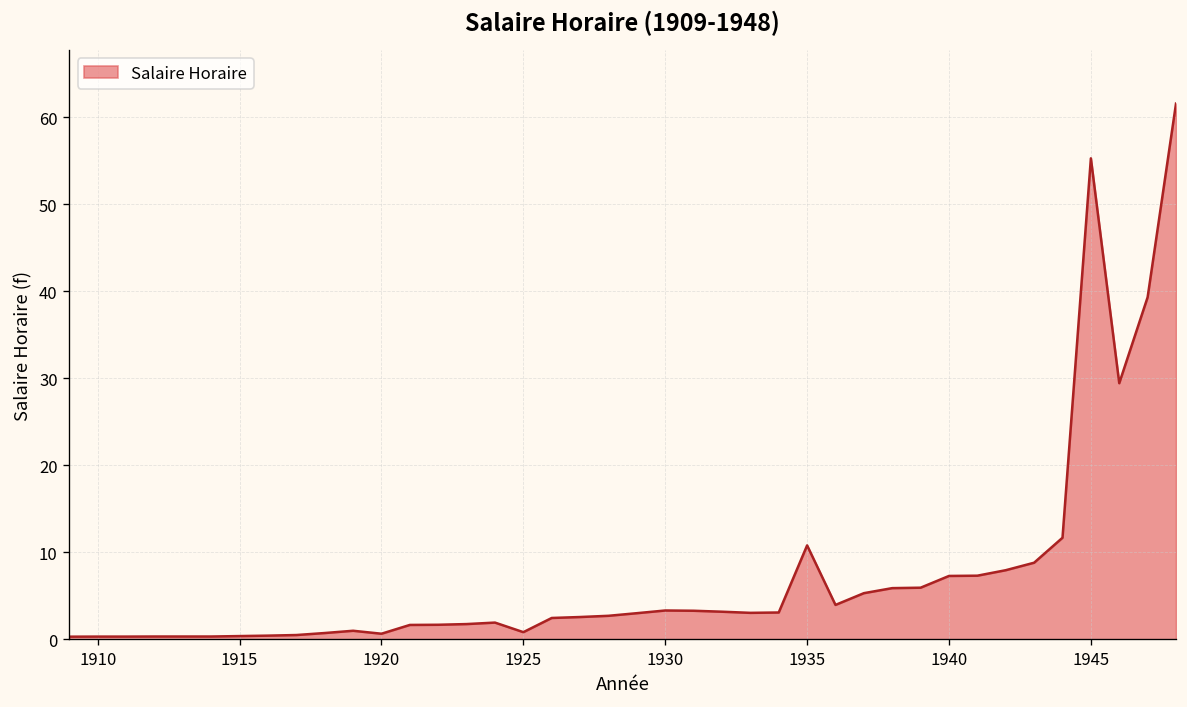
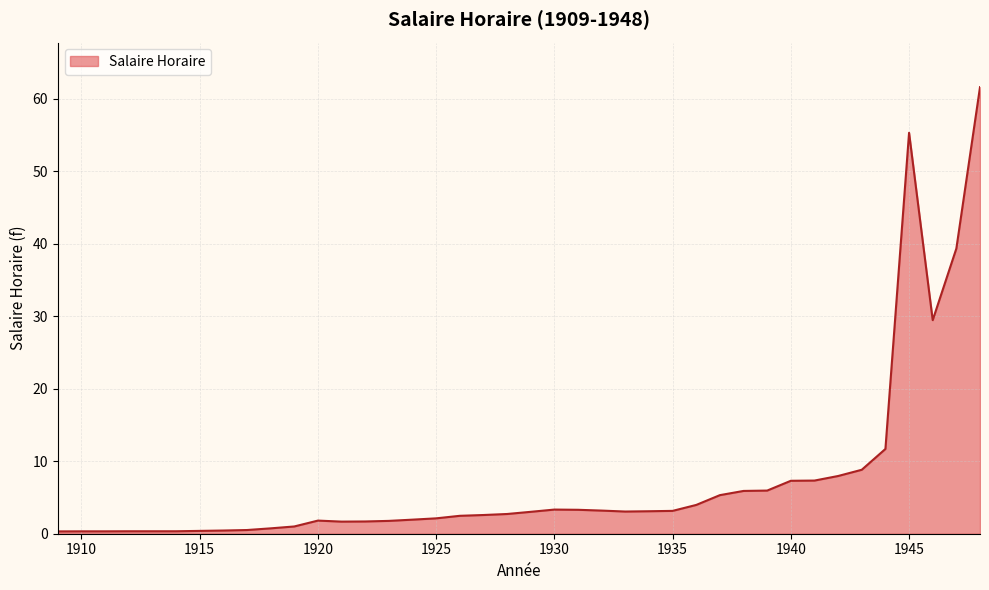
1920: 1 -> 2
1925: 1 -> 2
1935: 11 -> 3
